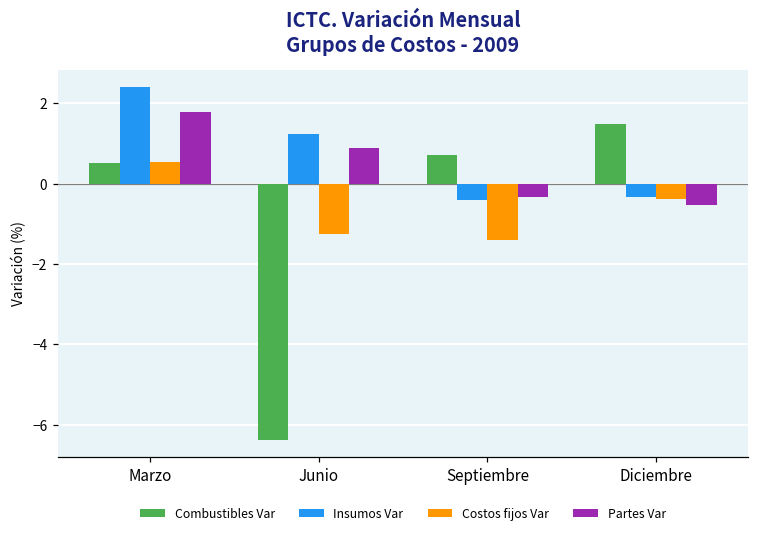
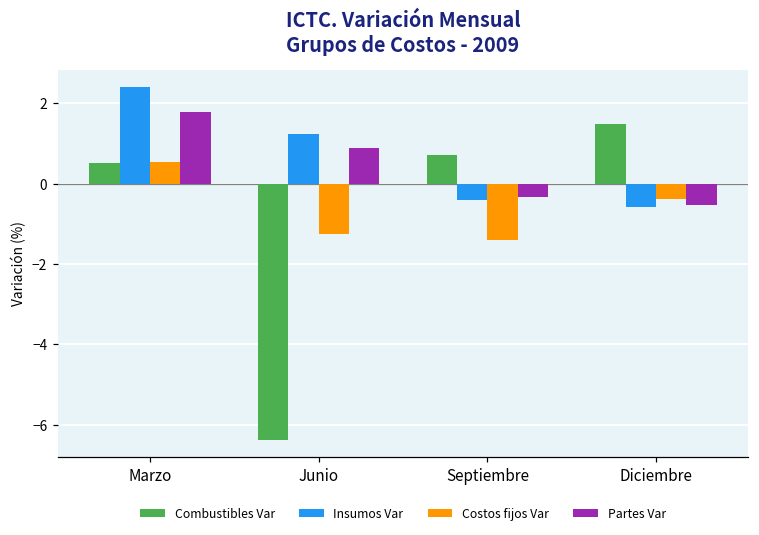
Insumos Var, Diciembre: -0.3 -> -0.6
